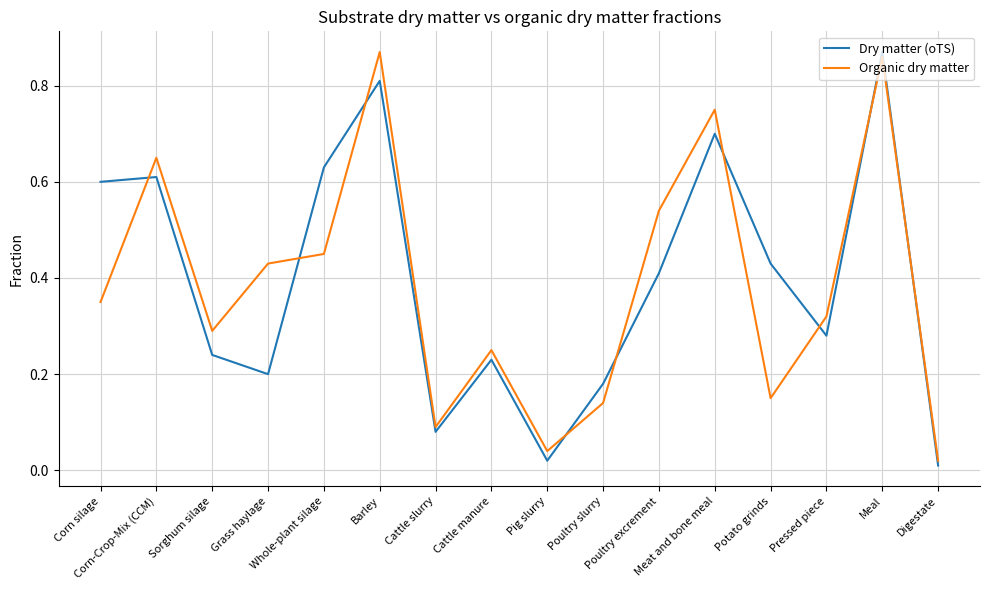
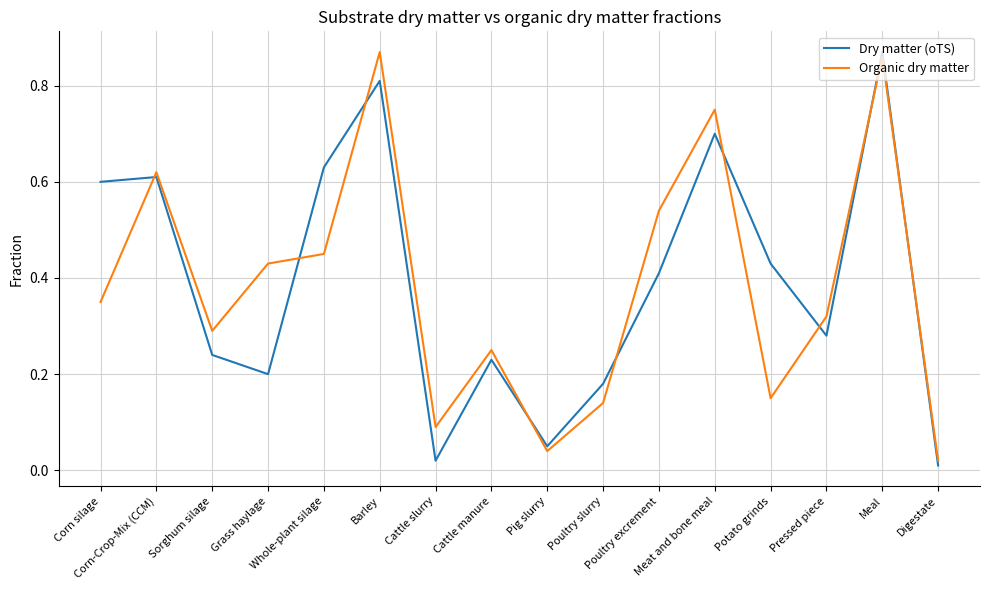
Organic dry matter, Corn-Crop-Mix (CCM): 0.65 -> 0.62
Dry matter (oTS), Cattle slurry: 0.08 -> 0.02
Dry matter (oTS), Pig slurry: 0.02 -> 0.05
